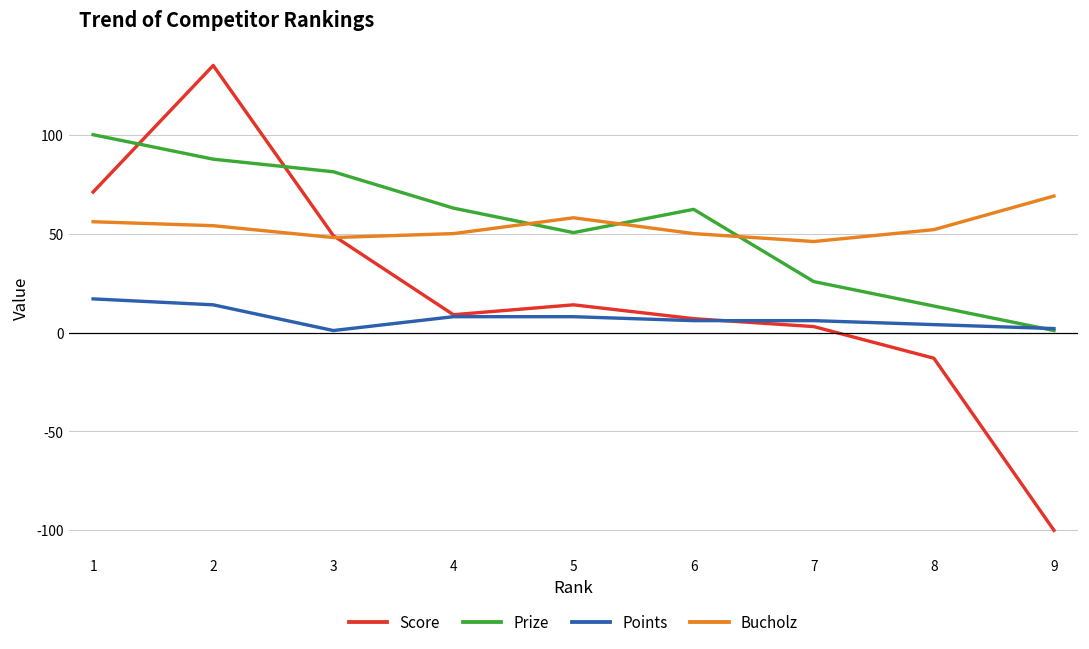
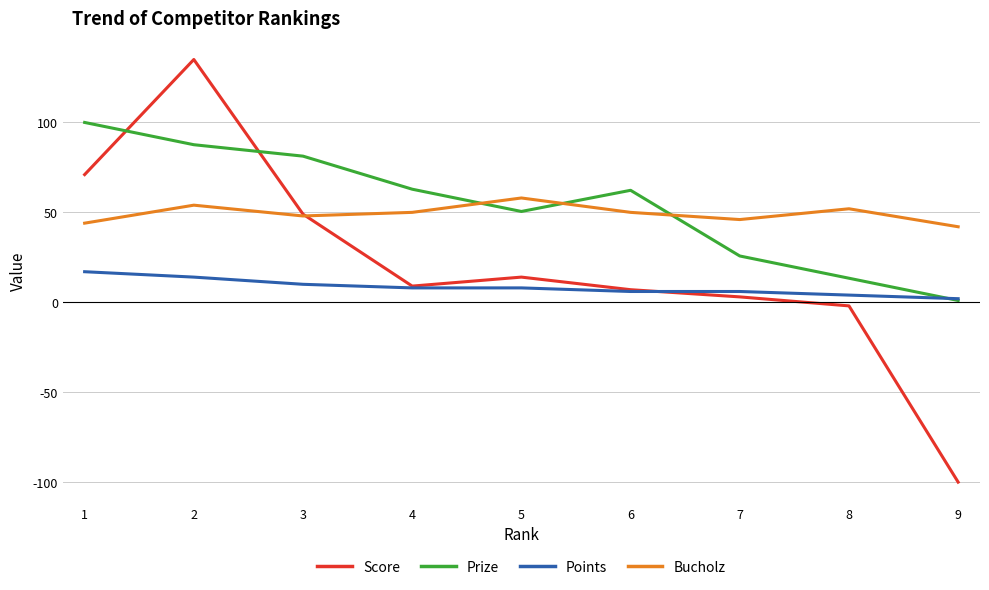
Bucholz, 1: 56 -> 44
Points, 3: 1 -> 10
Score, 8: -13 -> -2
Bucholz, 9: 69 -> 42
